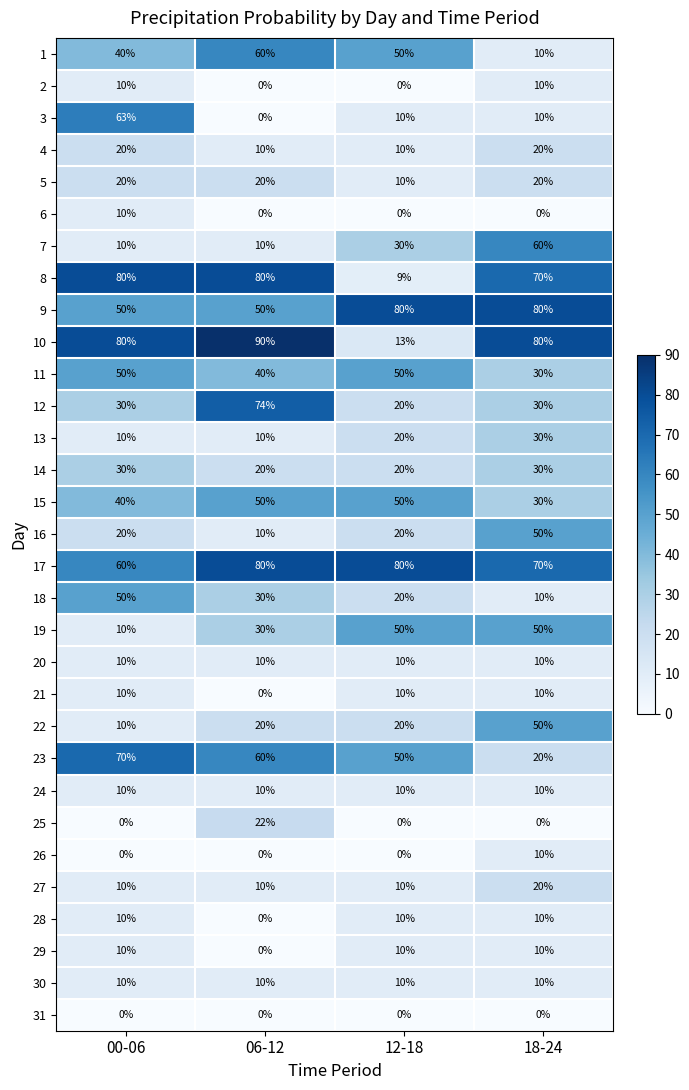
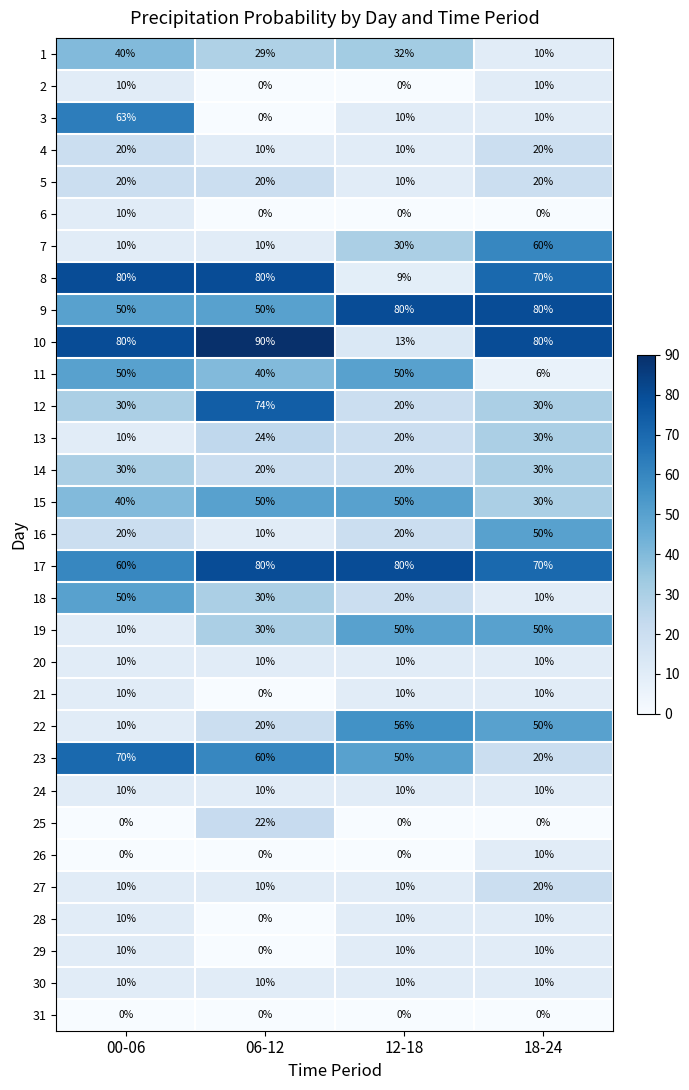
1, 06-12: 60% -> 29%
1, 12-18: 50% -> 32%
11, 18-24: 30% -> 6%
13, 06-12: 10% -> 24%
22, 12-18: 20% -> 56%
